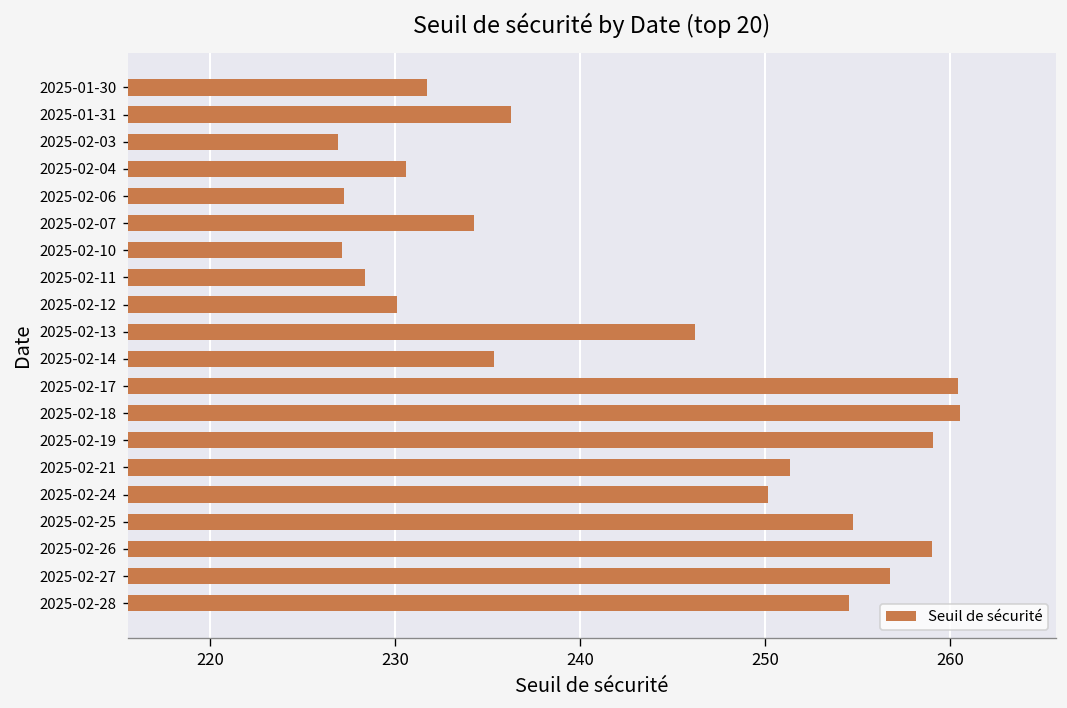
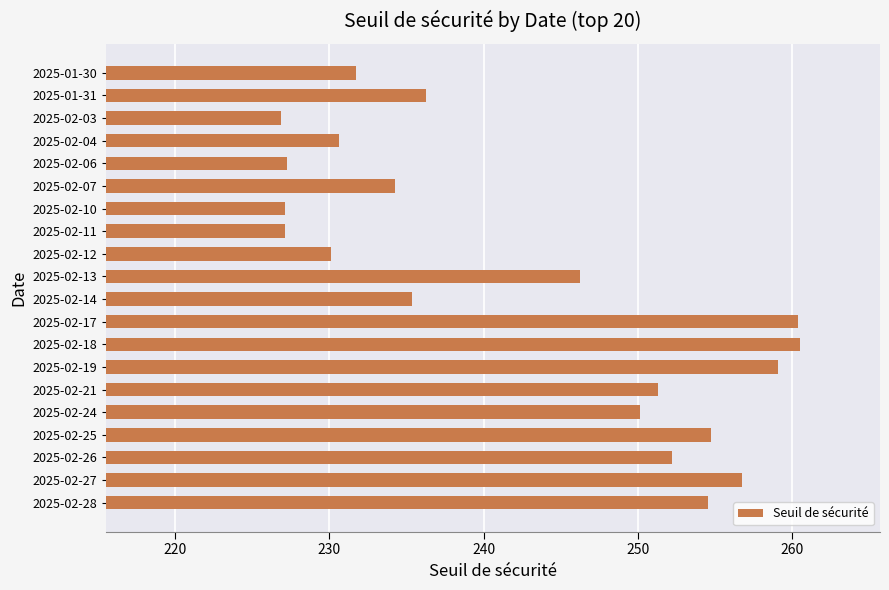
2025-02-11: 228.4 -> 227.1
2025-02-26: 259.0 -> 252.2
